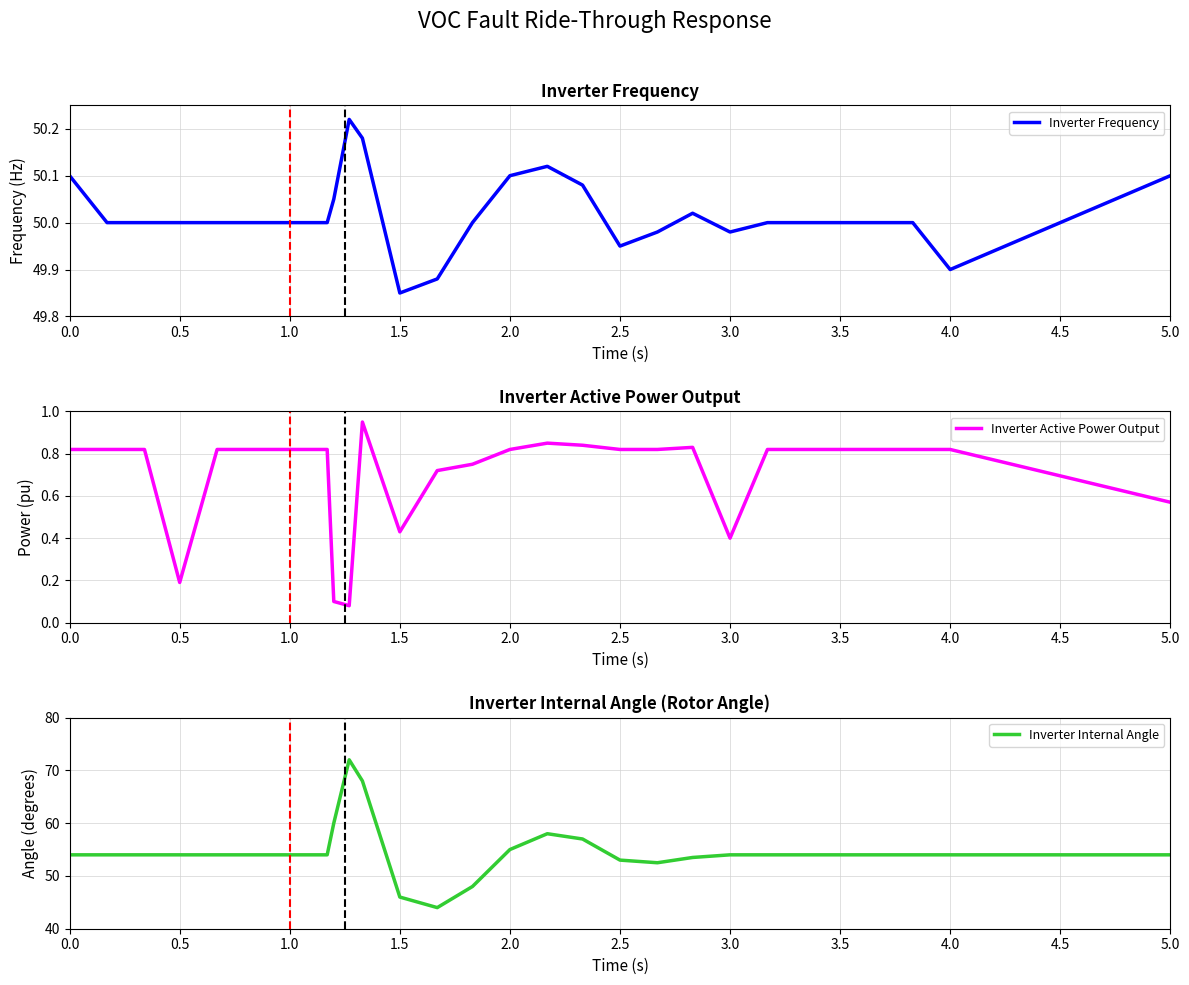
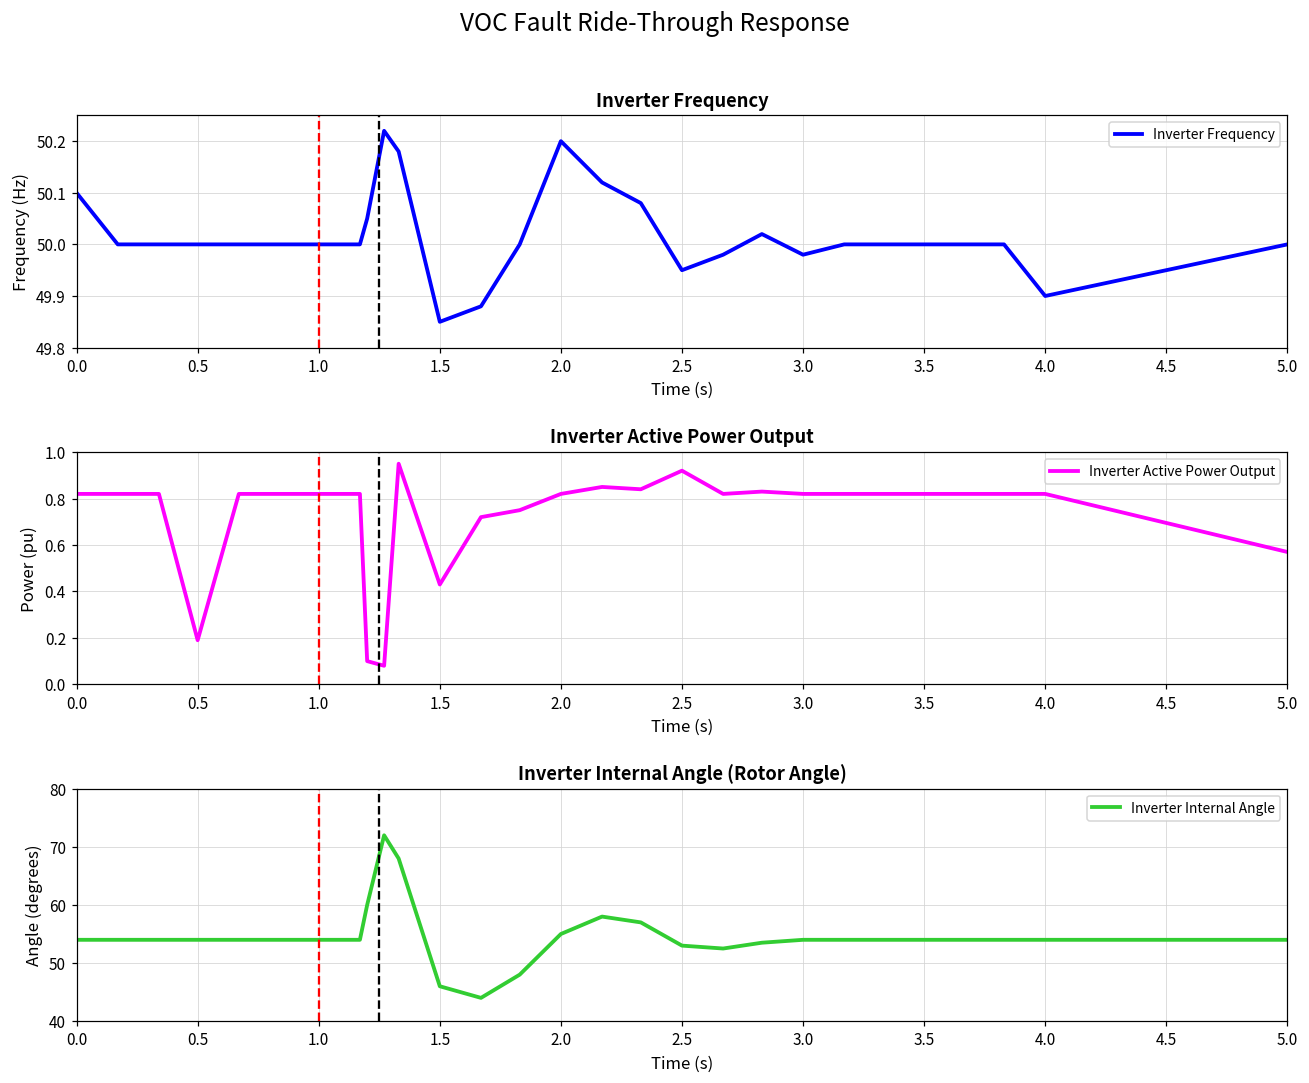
Inverter Frequency, 2.0: 50.1 -> 50.2
Inverter Frequency, 5.0: 50.1 -> 50.0
Inverter Active Power Output, 2.5: 0.82 -> 0.92
Inverter Active Power Output, 3.0: 0.40 -> 0.82
